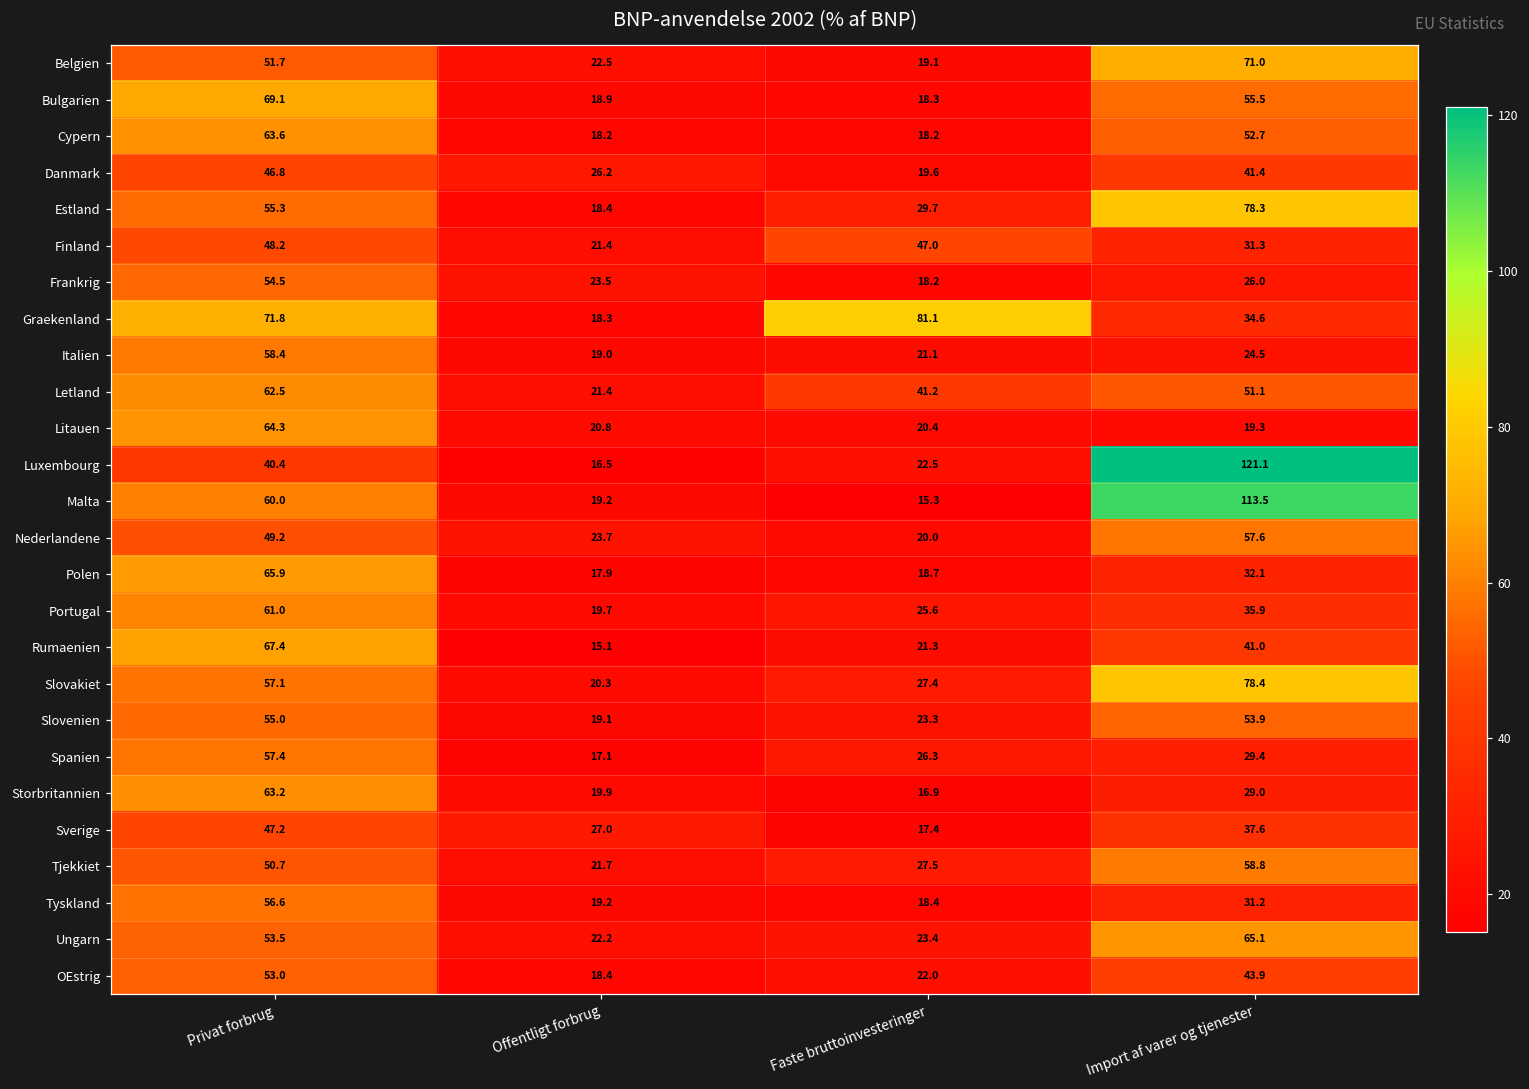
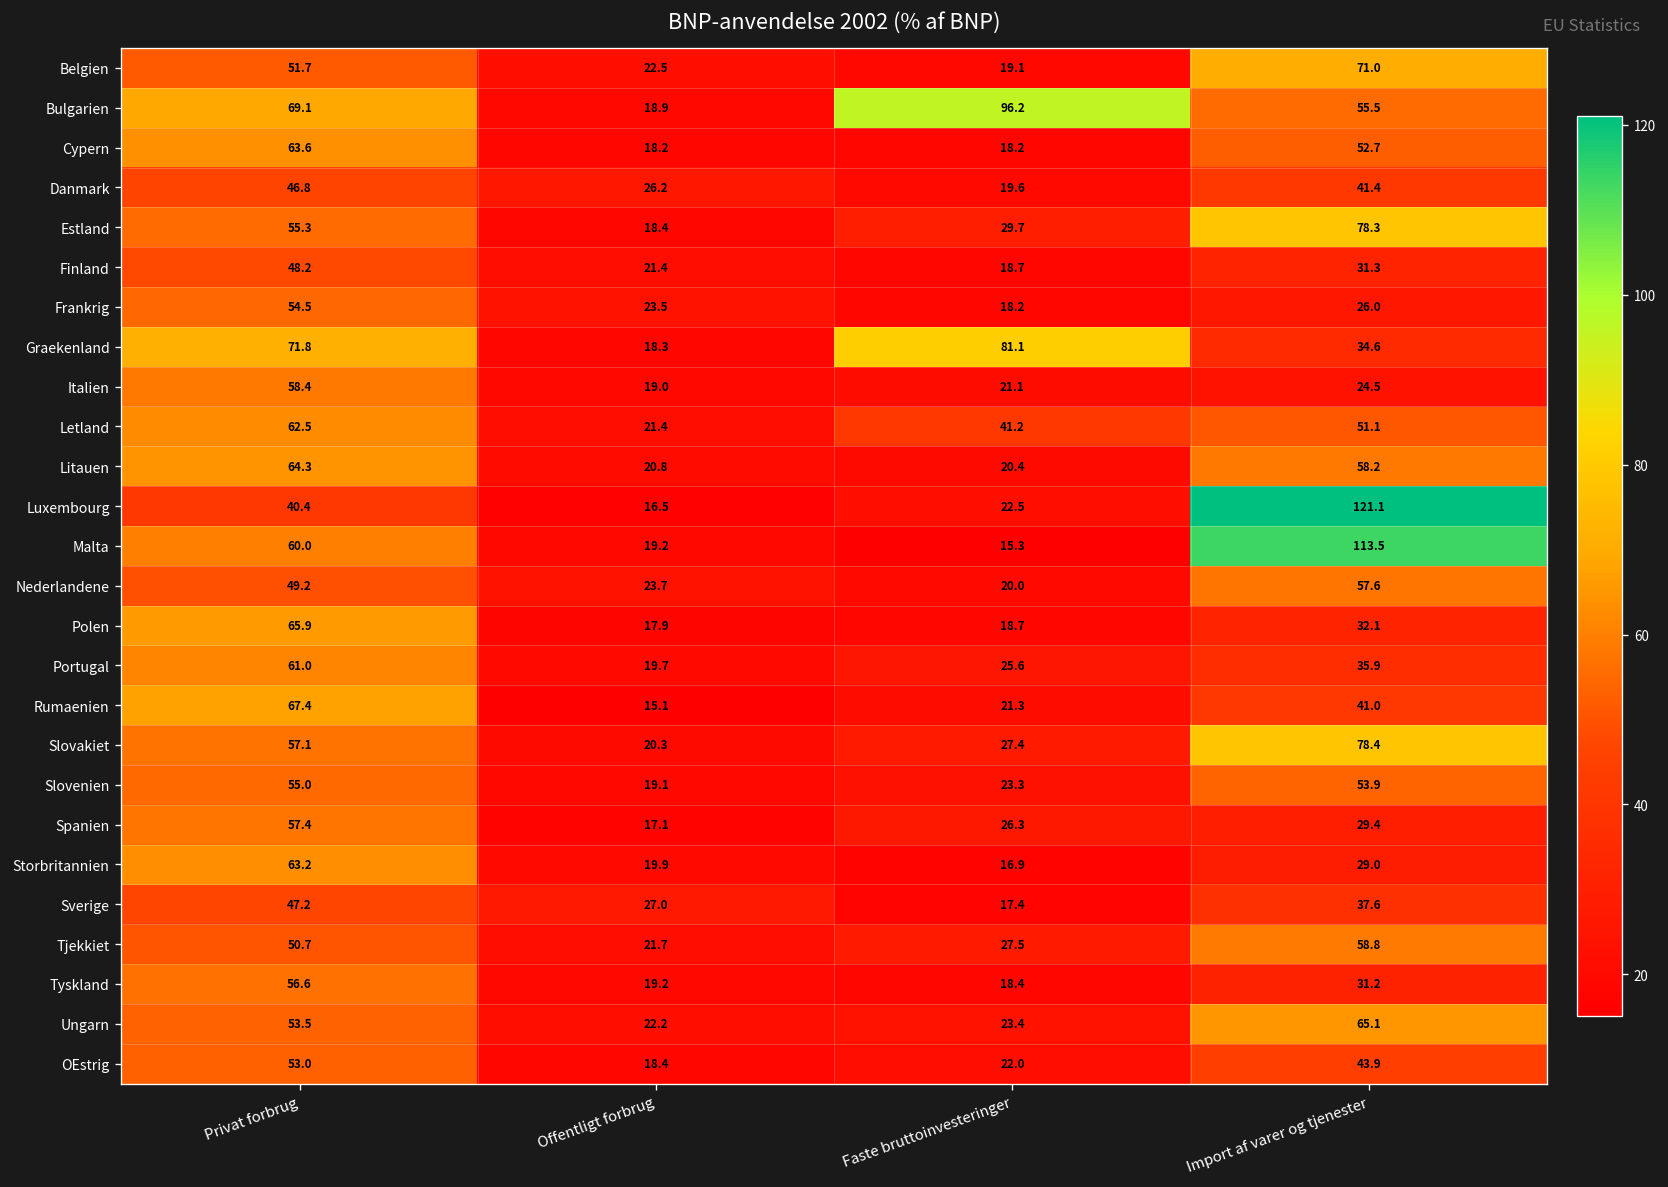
Bulgarien, Faste bruttoinvesteringer: 18.3 -> 96.2
Finland, Faste bruttoinvesteringer: 47.0 -> 18.7
Litauen, Import af varer og tjenester: 19.3 -> 58.2
